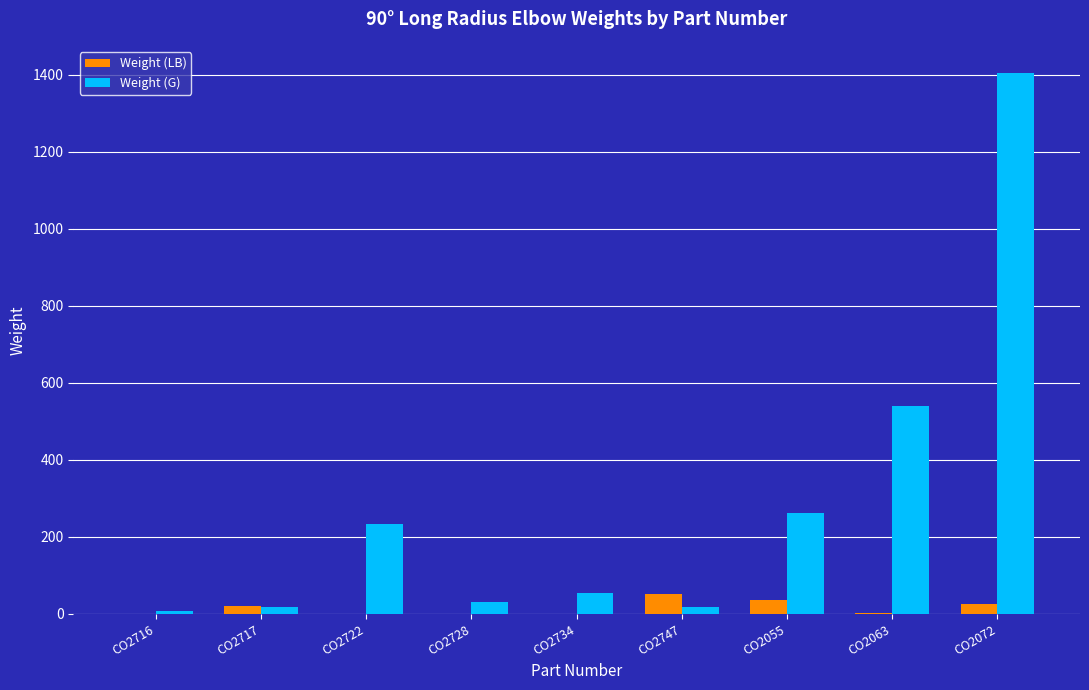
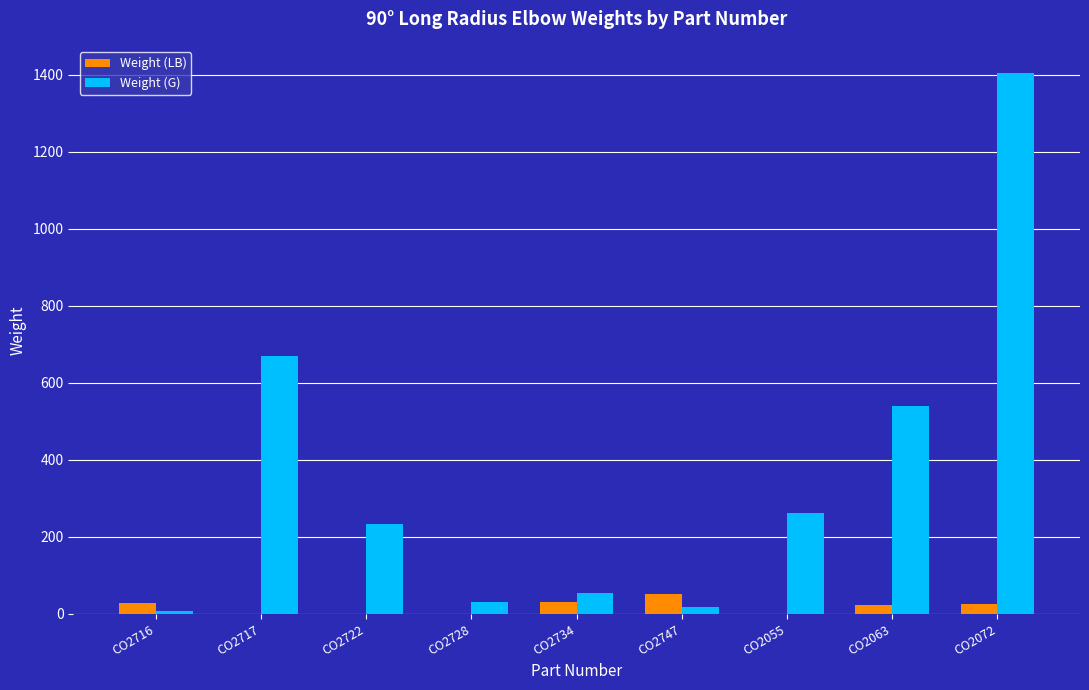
Weight (LB), CO2716: 0 -> 30
Weight (LB), CO2717: 20 -> 0
Weight (G), CO2717: 20 -> 670
Weight (LB), CO2734: 0 -> 30
Weight (LB), CO2055: 40 -> 0
Weight (LB), CO2063: 0 -> 20
